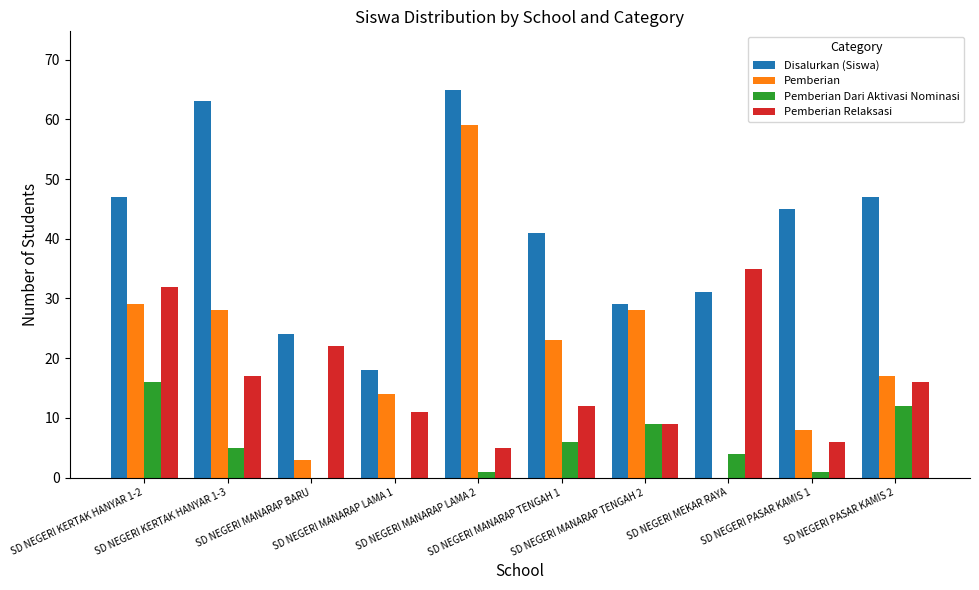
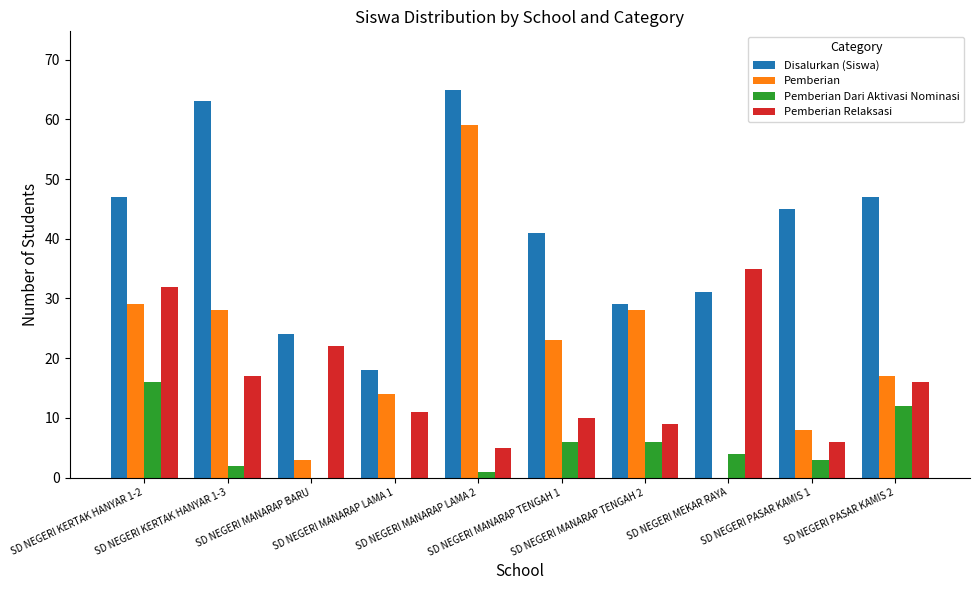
Pemberian Dari Aktivasi Nominasi, SD NEGERI KERTAK HANYAR 1-3: 5 -> 2
Pemberian Relaksasi, SD NEGERI MANARAP TENGAH 1: 12 -> 10
Pemberian Dari Aktivasi Nominasi, SD NEGERI MANARAP TENGAH 2: 9 -> 6
Pemberian Dari Aktivasi Nominasi, SD NEGERI PASAR KAMIS 1: 1 -> 3
